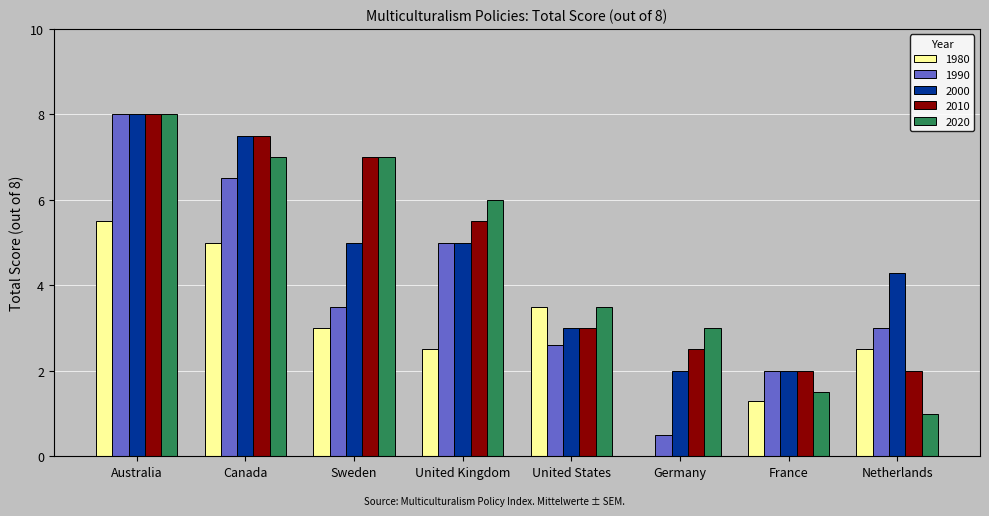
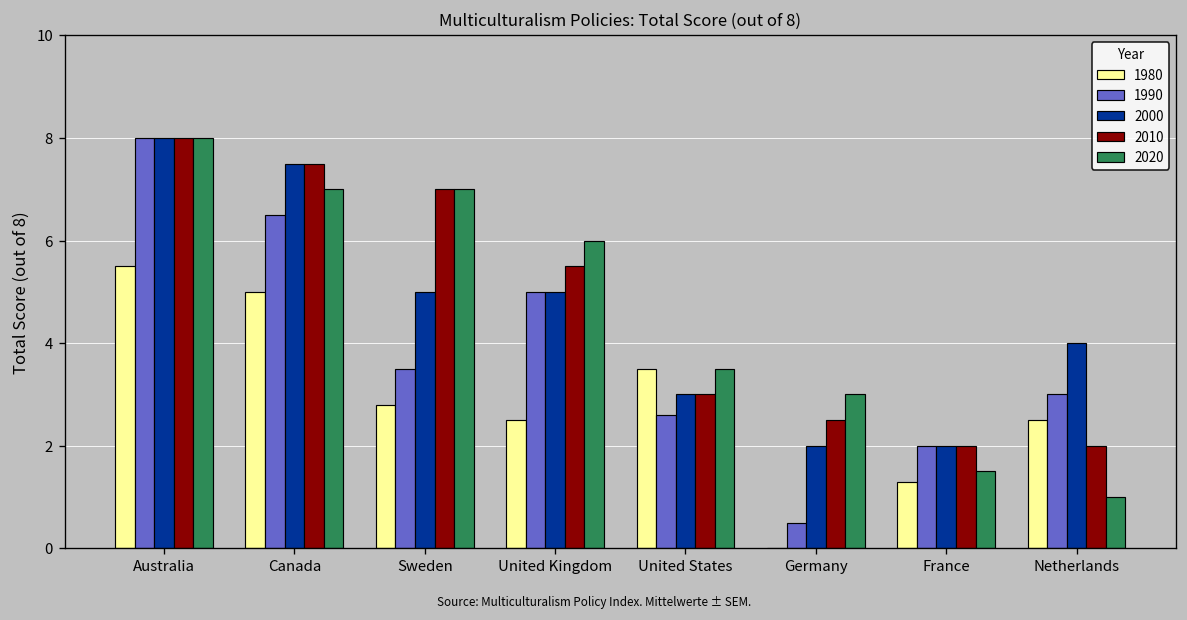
1980, Sweden: 3.0 -> 2.8
2000, Netherlands: 4.3 -> 4.0
